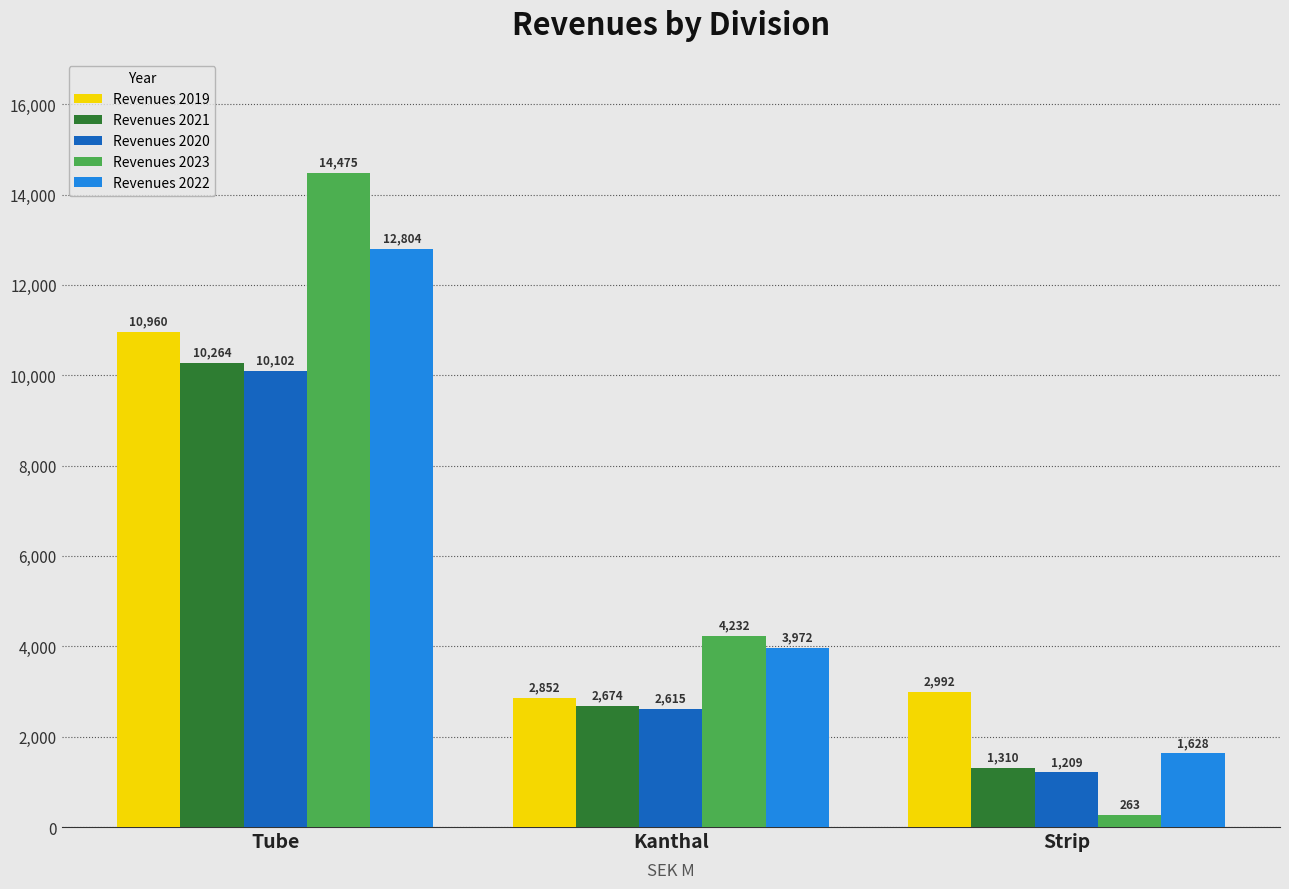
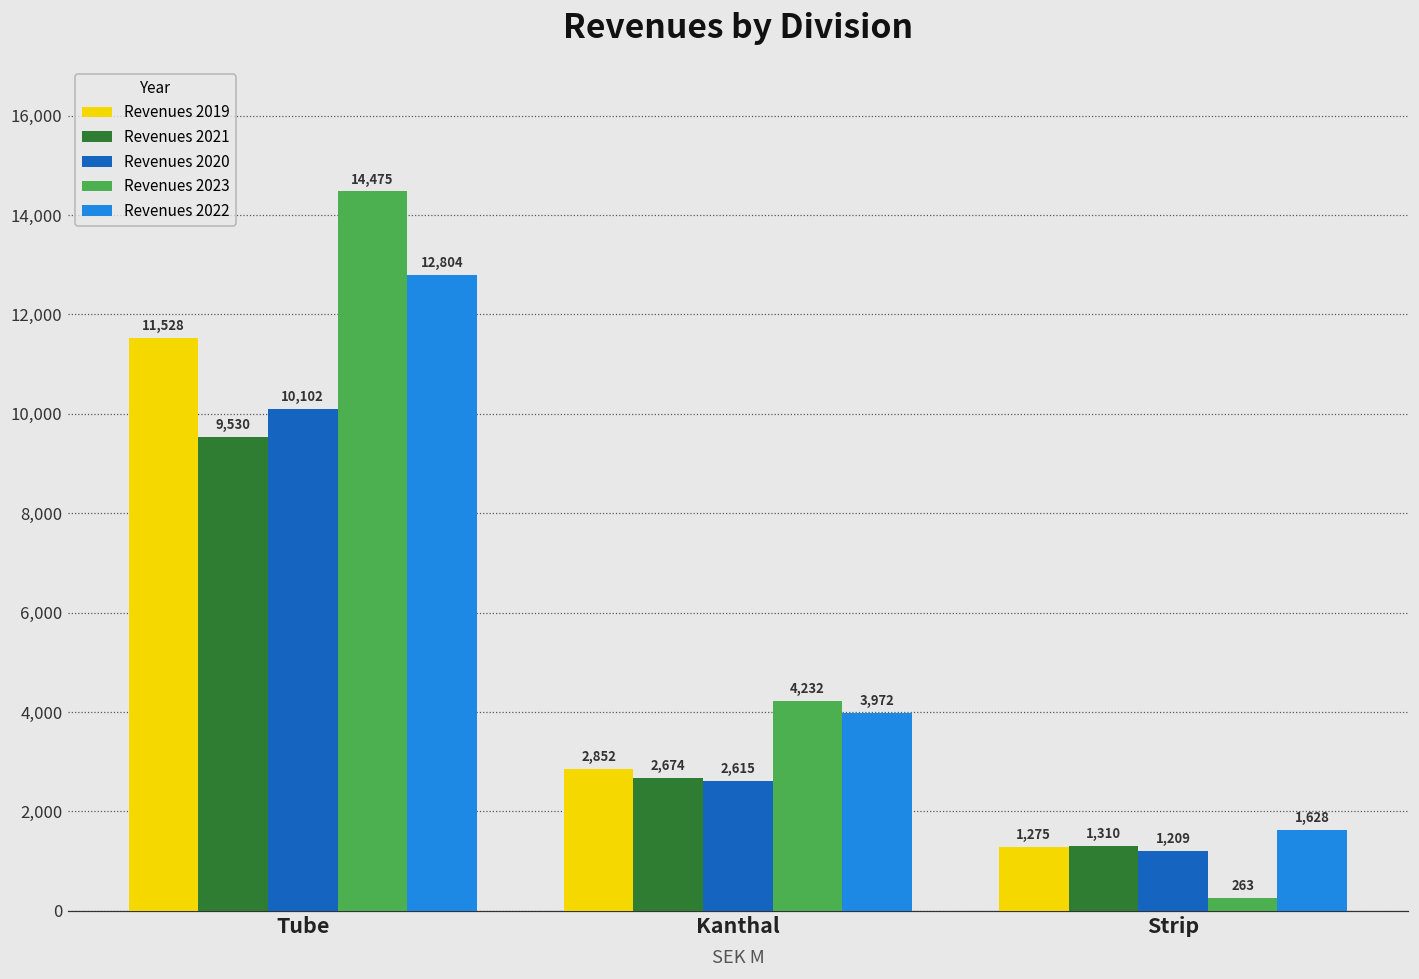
Revenues 2019, Tube: 10,960 -> 11,528
Revenues 2021, Tube: 10,264 -> 9,530
Revenues 2019, Strip: 2,992 -> 1,275
